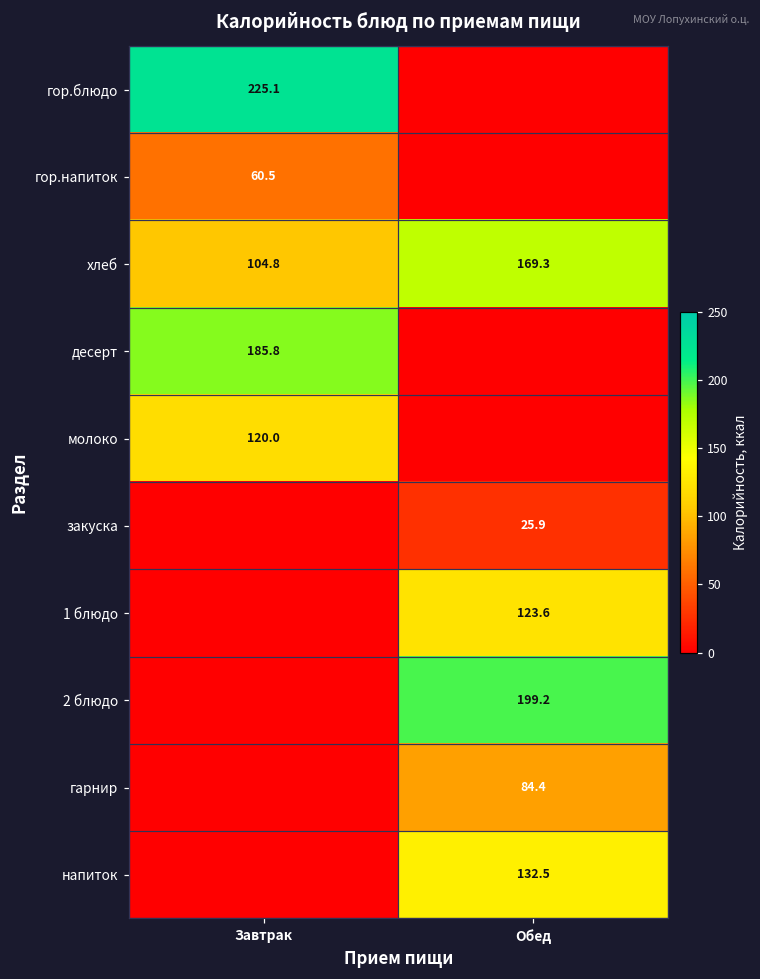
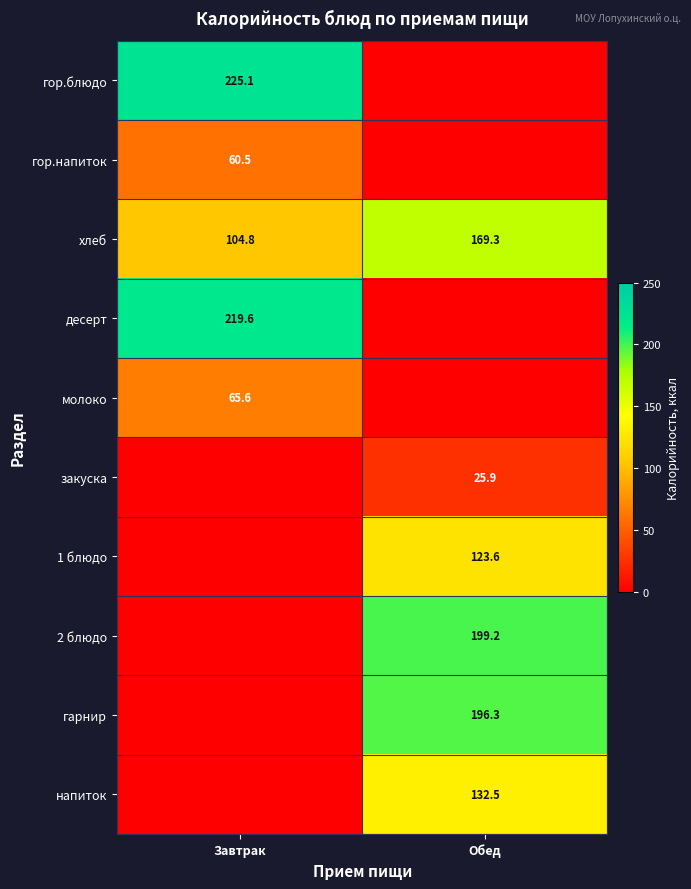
десерт, Завтрак: 185.8 -> 219.6
молоко, Завтрак: 120.0 -> 65.6
гарнир, Обед: 84.4 -> 196.3
